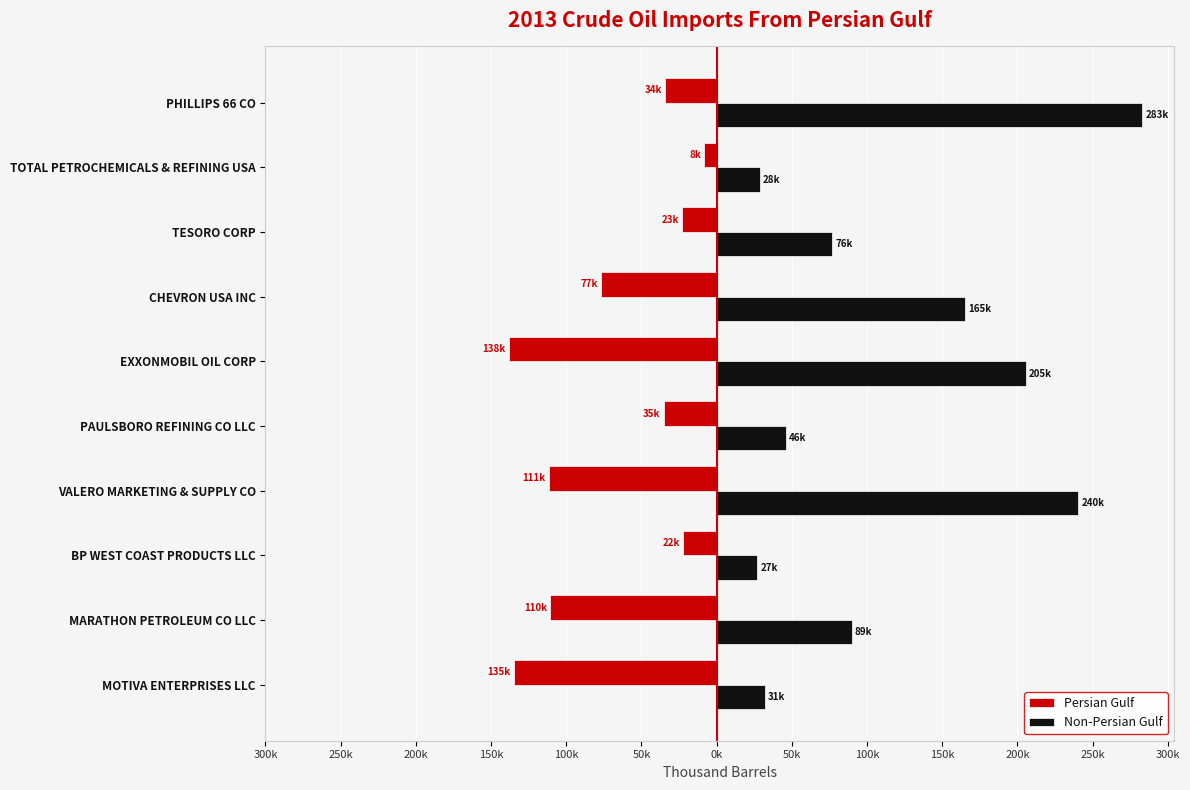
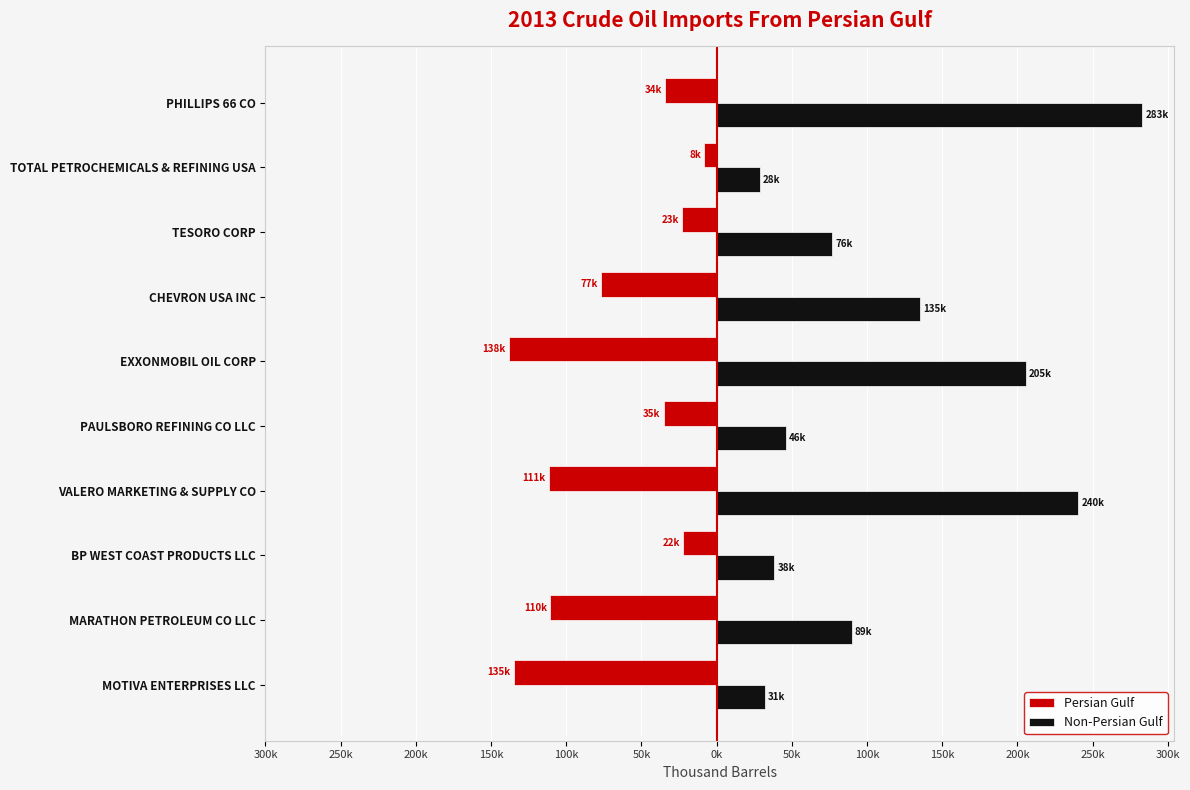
Non-Persian Gulf, CHEVRON USA INC: 165k -> 135k
Non-Persian Gulf, BP WEST COAST PRODUCTS LLC: 27k -> 38k
